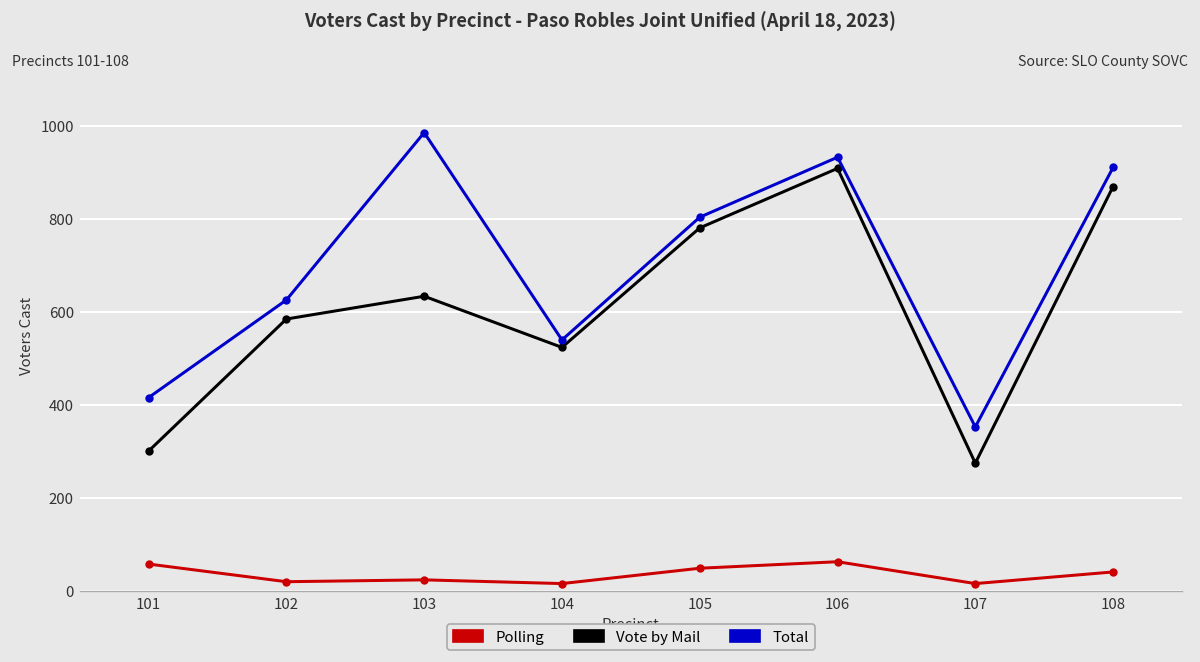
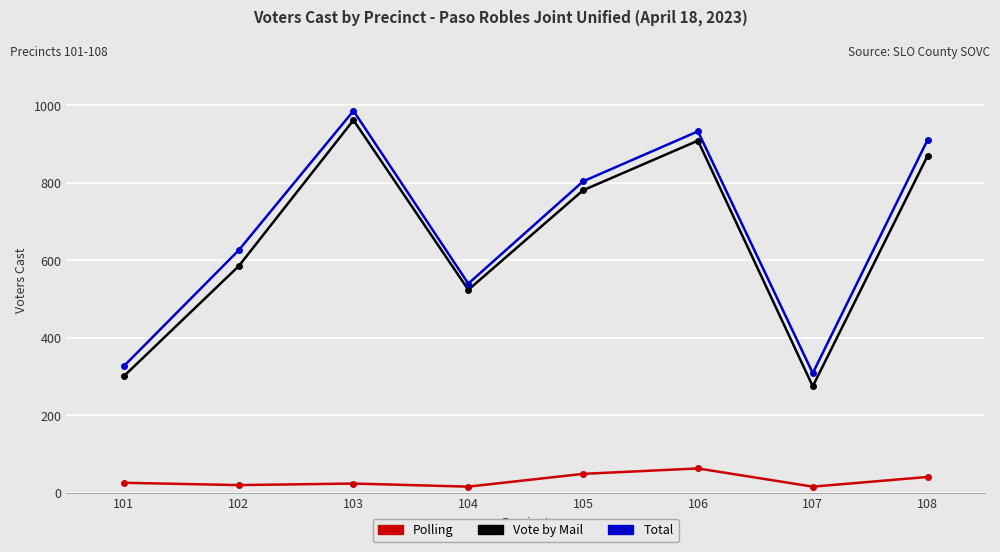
Polling, 101: 60 -> 30
Total, 101: 420 -> 330
Vote by Mail, 103: 630 -> 960
Total, 107: 350 -> 310
